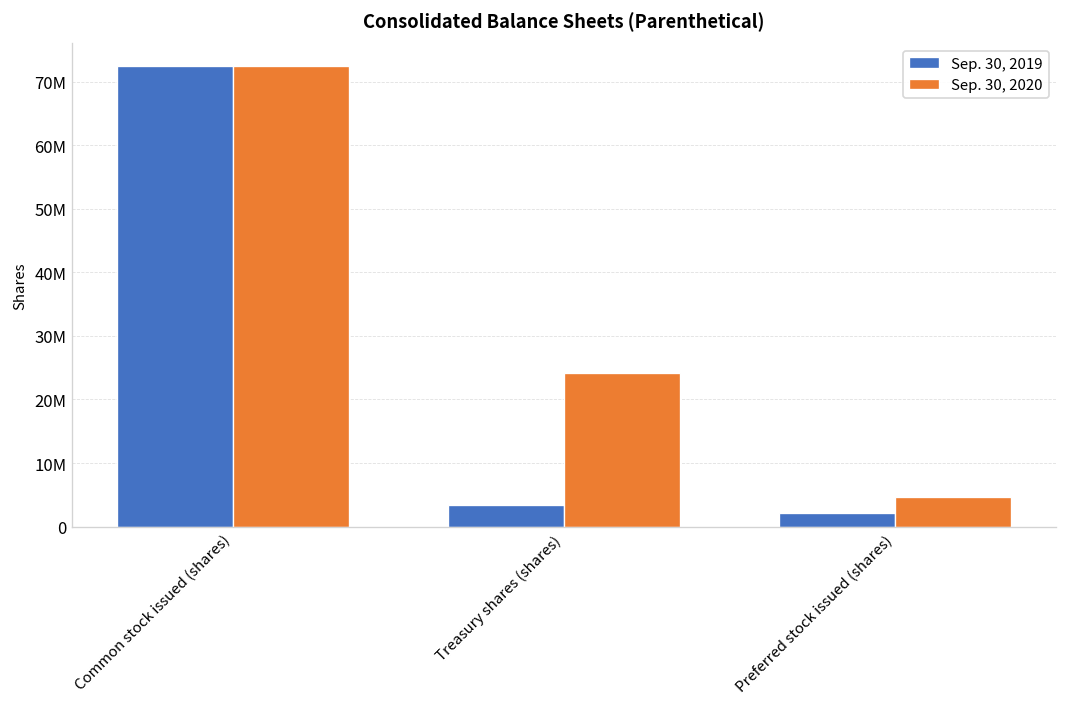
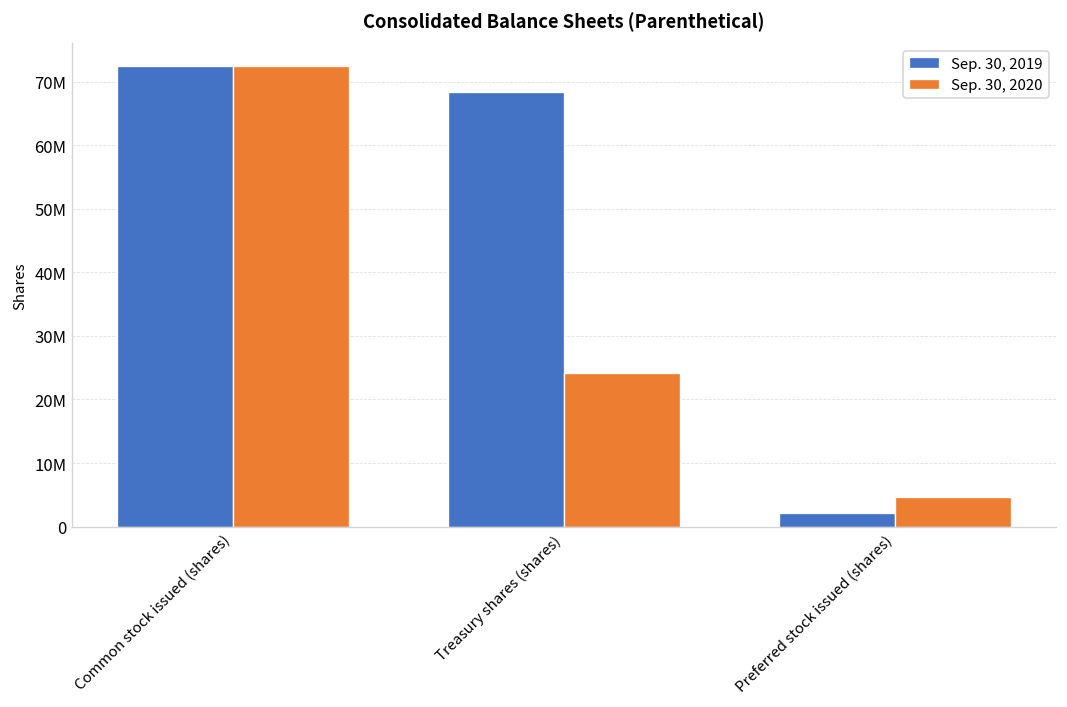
Sep. 30, 2019, Treasury shares (shares): 3000000 -> 68000000
